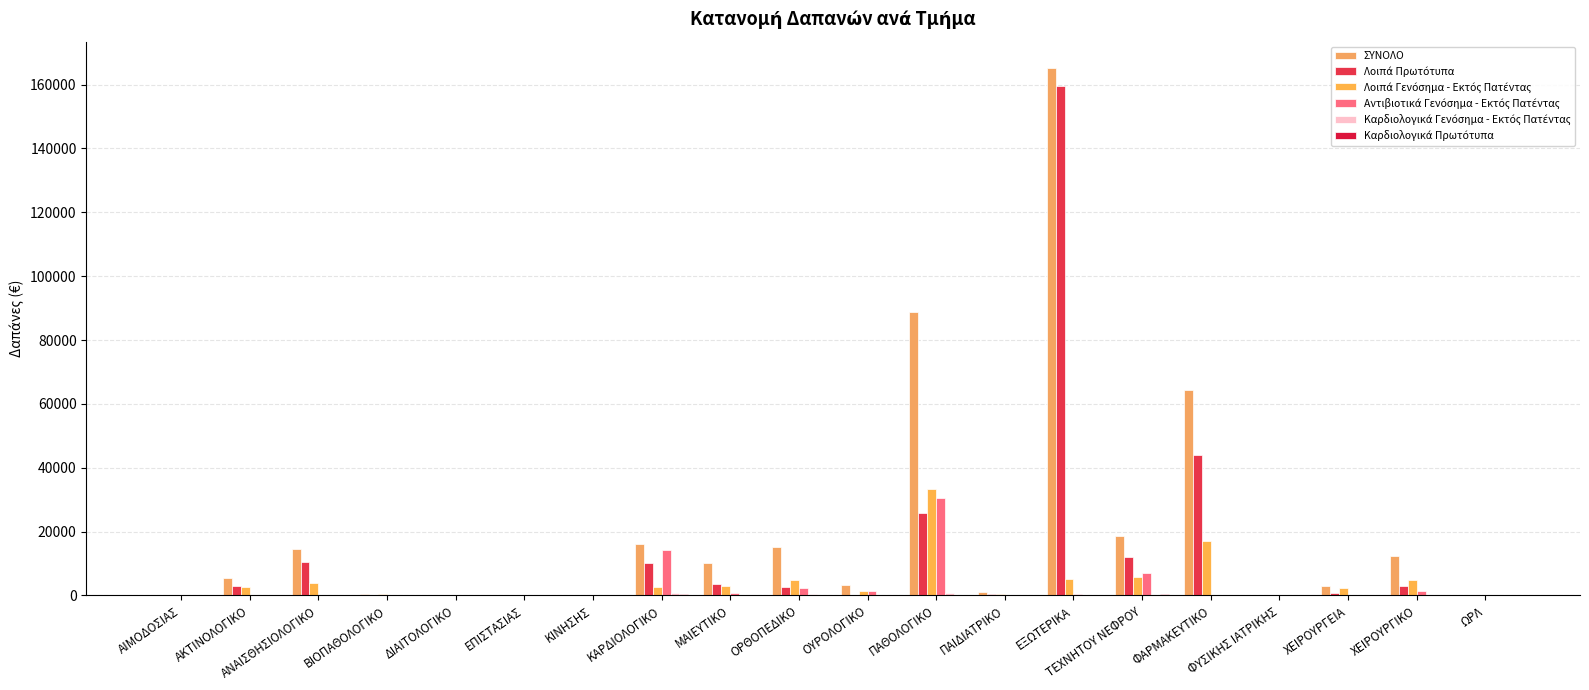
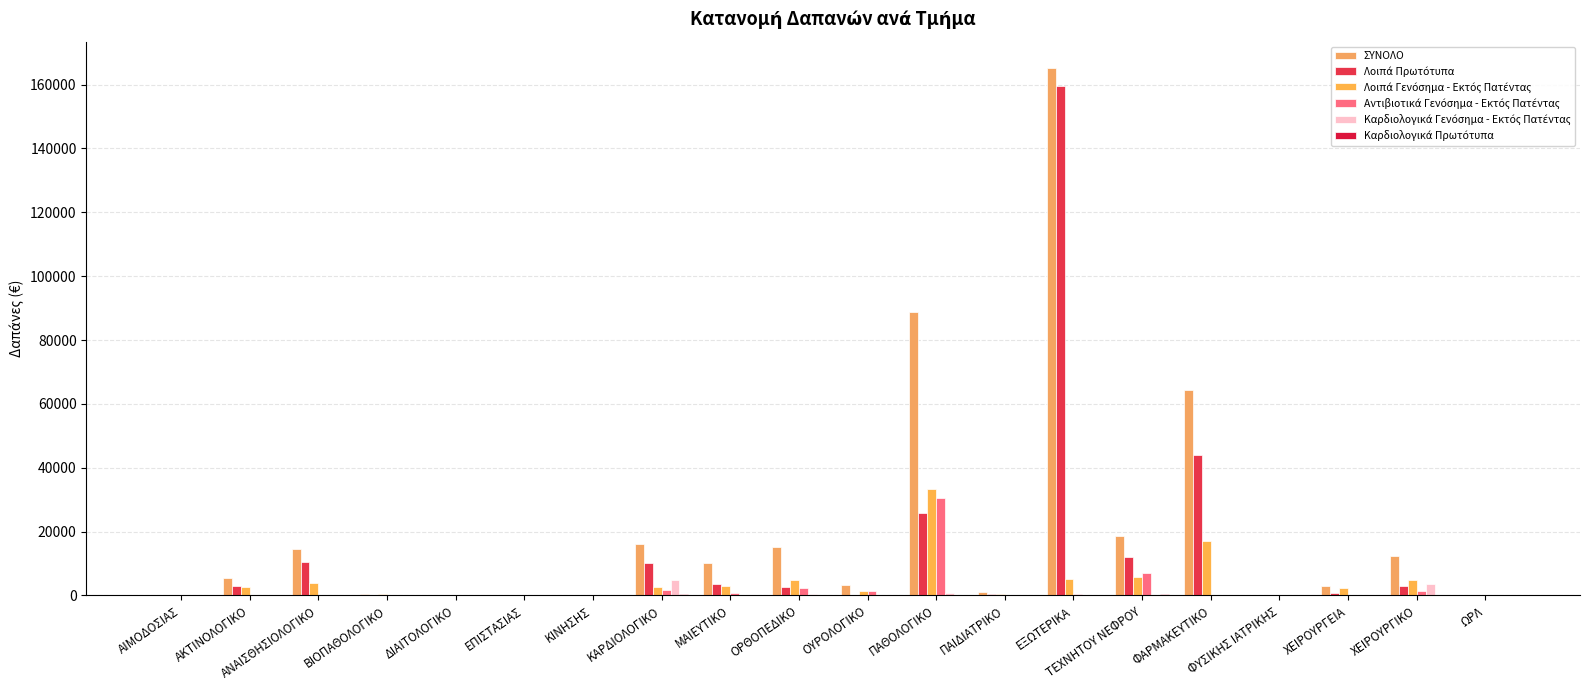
Αντιβιοτικά Γενόσημα - Εκτός Πατέντας, ΚΑΡΔΙΟΛΟΓΙΚΟ: 14000 -> 2000
Καρδιολογικά Γενόσημα - Εκτός Πατέντας, ΚΑΡΔΙΟΛΟΓΙΚΟ: 1000 -> 5000
Καρδιολογικά Γενόσημα - Εκτός Πατέντας, ΧΕΙΡΟΥΡΓΙΚΟ: 0 -> 4000
